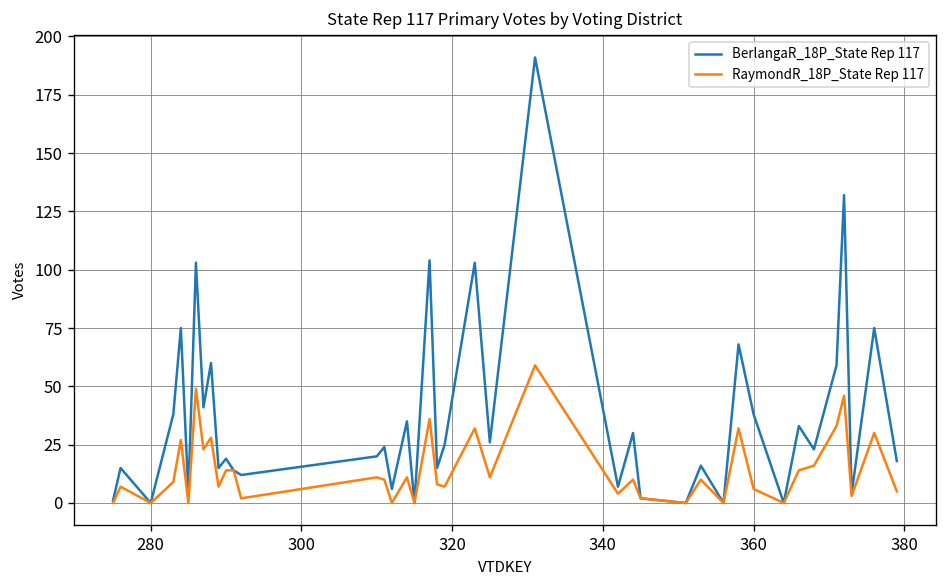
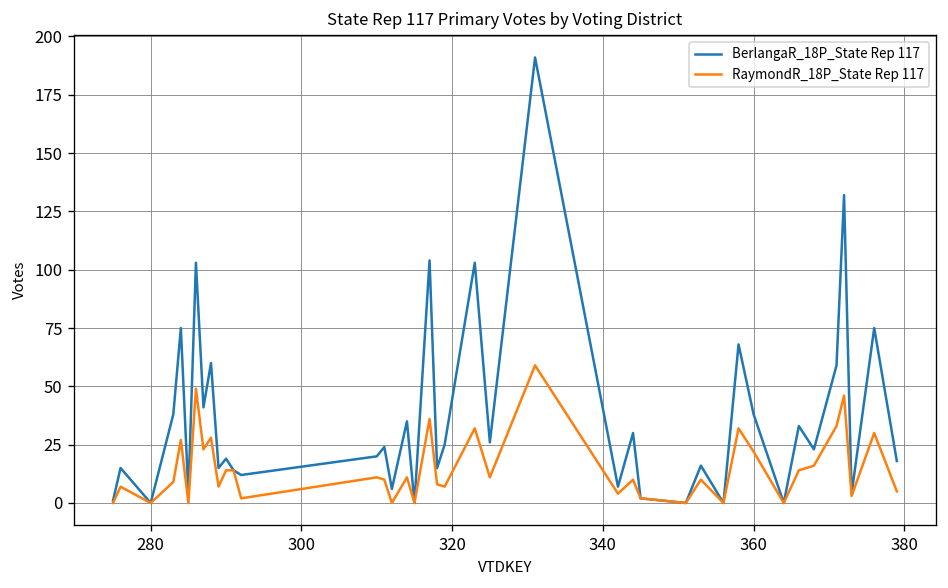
RaymondR_18P_State Rep 117, 360: 6 -> 22
